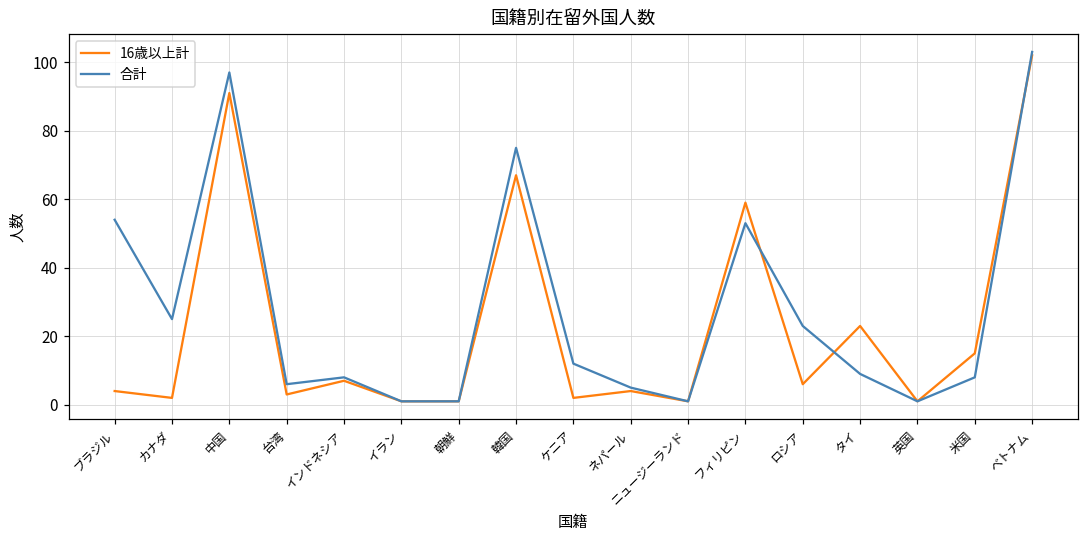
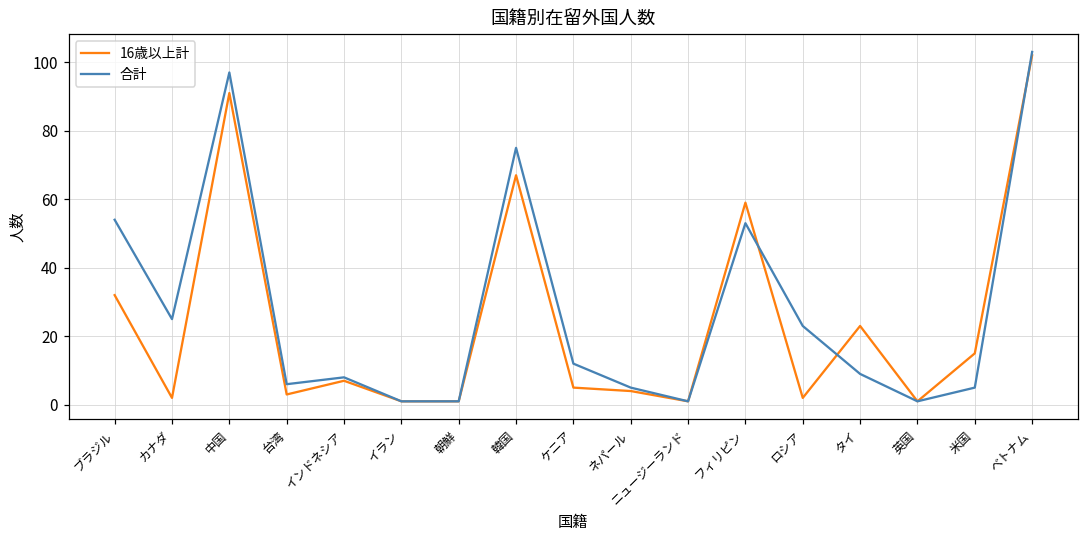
16歳以上計, ブラジル: 4 -> 32
16歳以上計, ケニア: 2 -> 5
16歳以上計, ロシア: 6 -> 2
合計, 米国: 8 -> 5
